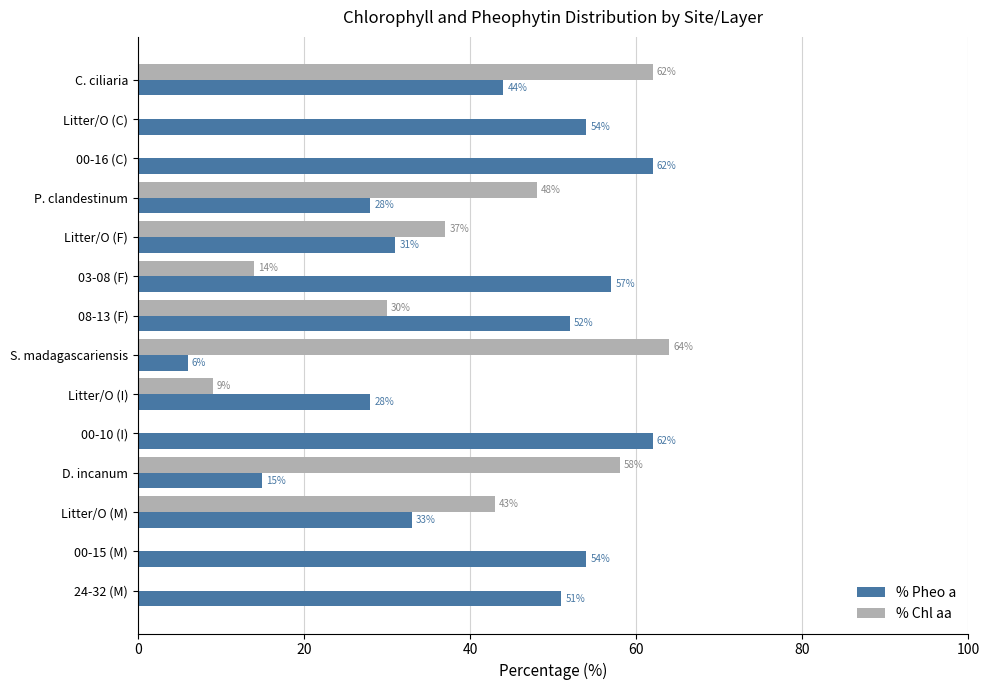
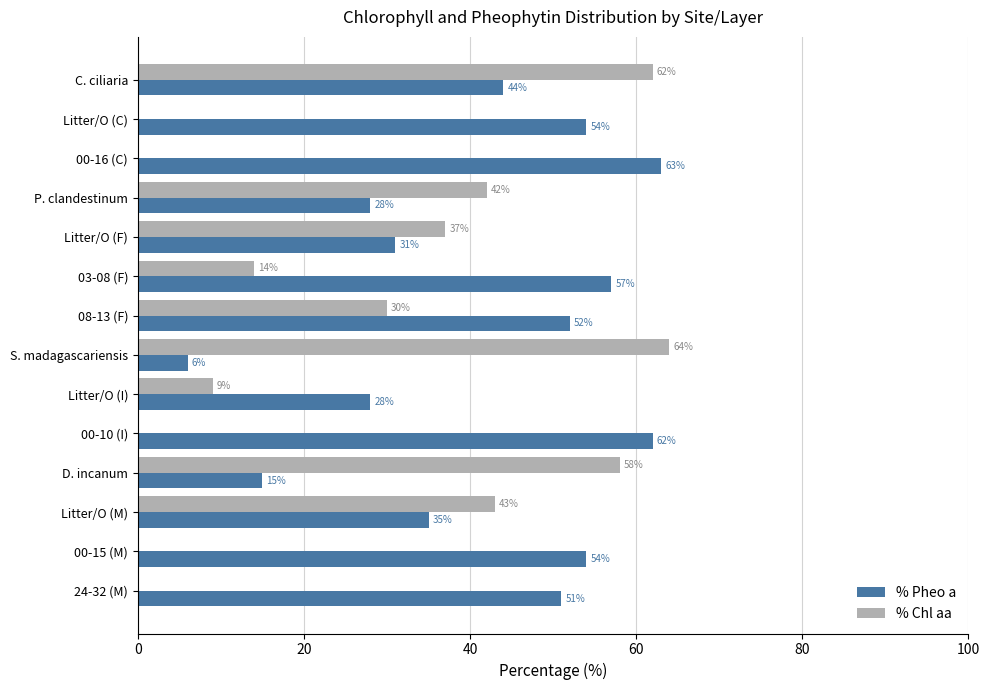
% Pheo a, 00-16 (C): 62% -> 63%
% Chl aa, P. clandestinum: 48% -> 42%
% Pheo a, Litter/O (M): 33% -> 35%
